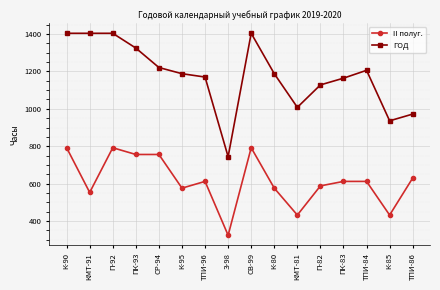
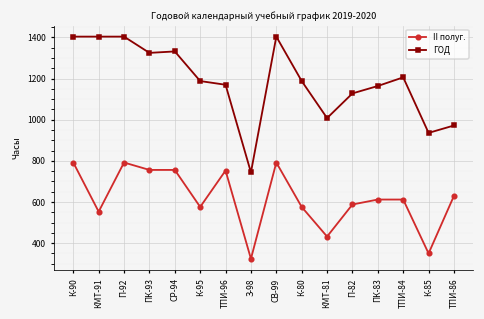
ГОД, СР-94: 1220 -> 1330
II полуг., ТПИ-96: 610 -> 750
II полуг., К-85: 430 -> 350
